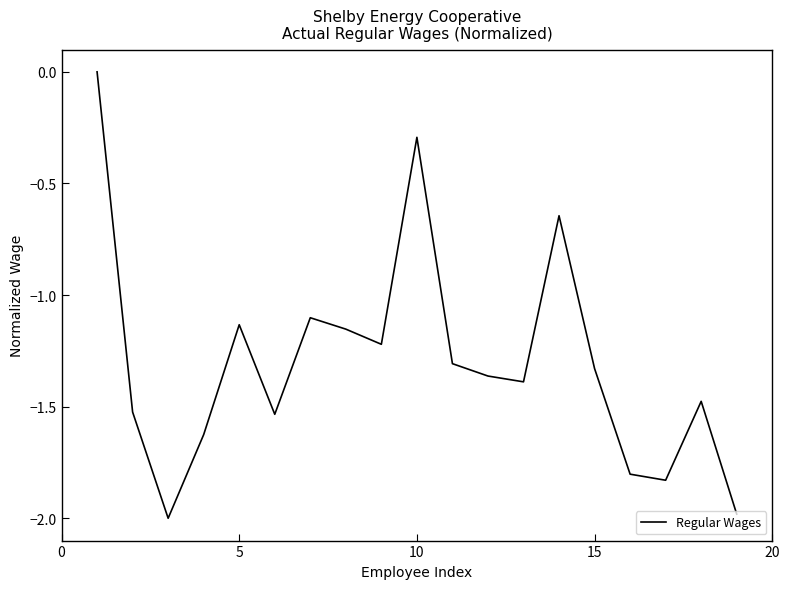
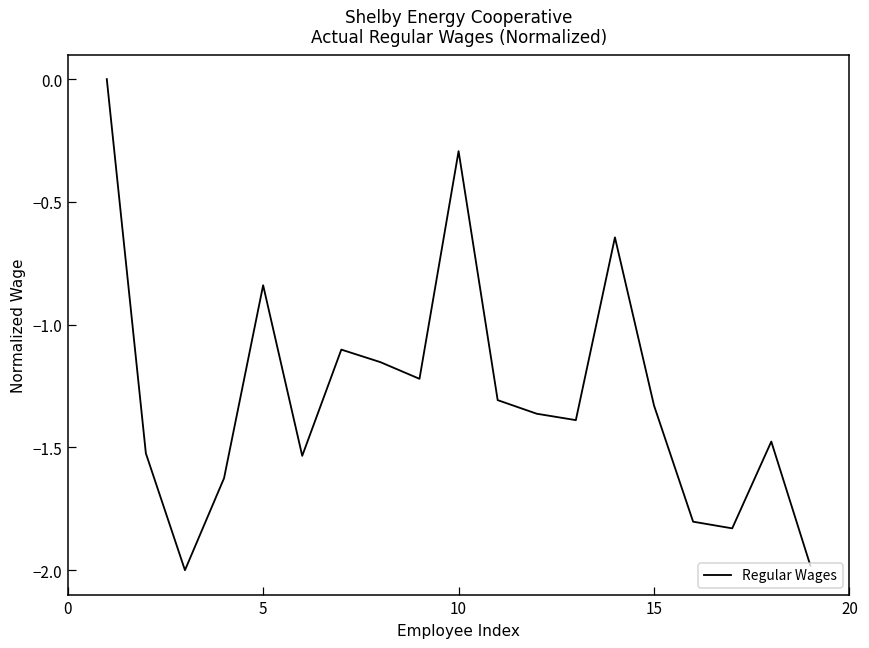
5: -1.13 -> -0.84
